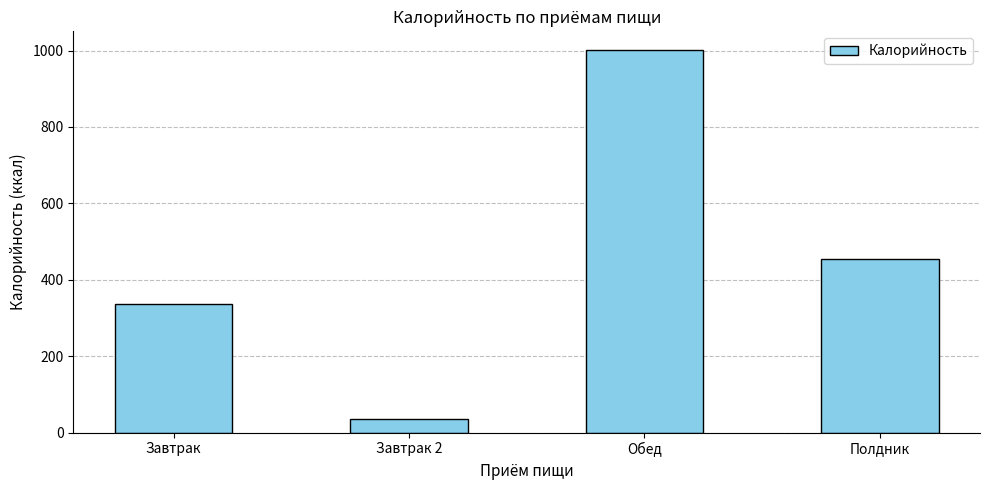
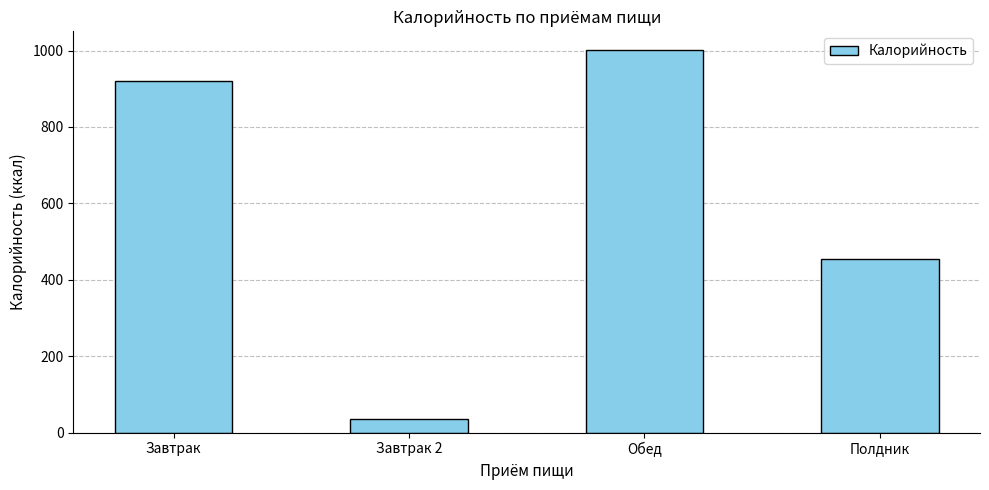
Завтрак: 340 -> 920
